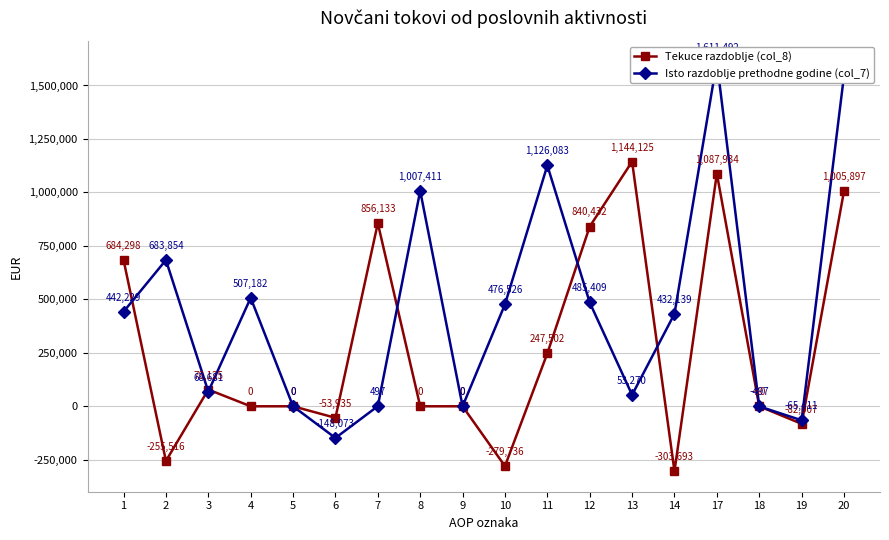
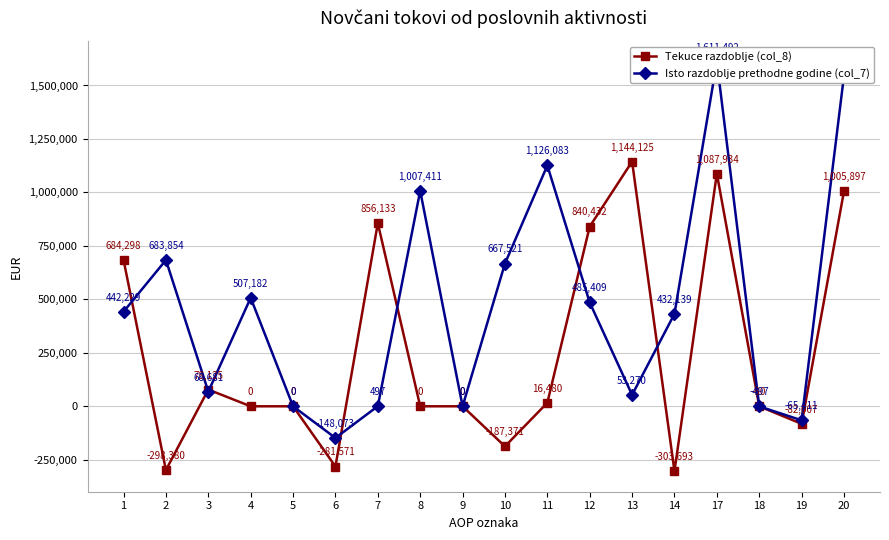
Tekuce razdoblje (col_8), 2: -255,516 -> -298,380
Tekuce razdoblje (col_8), 6: -53,935 -> -281,571
Tekuce razdoblje (col_8), 10: -279,736 -> -187,371
Isto razdoblje prethodne godine (col_7), 10: 476,526 -> 667,521
Tekuce razdoblje (col_8), 11: 247,502 -> 16,480
